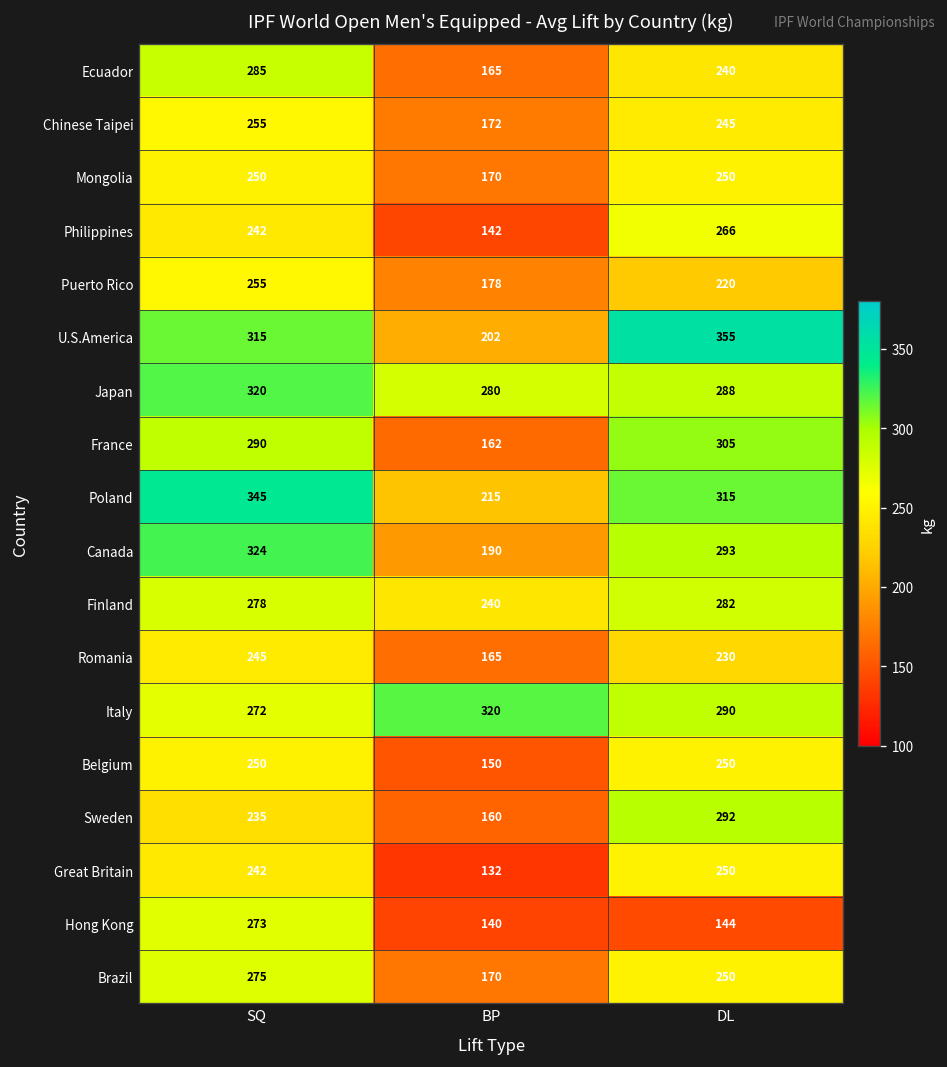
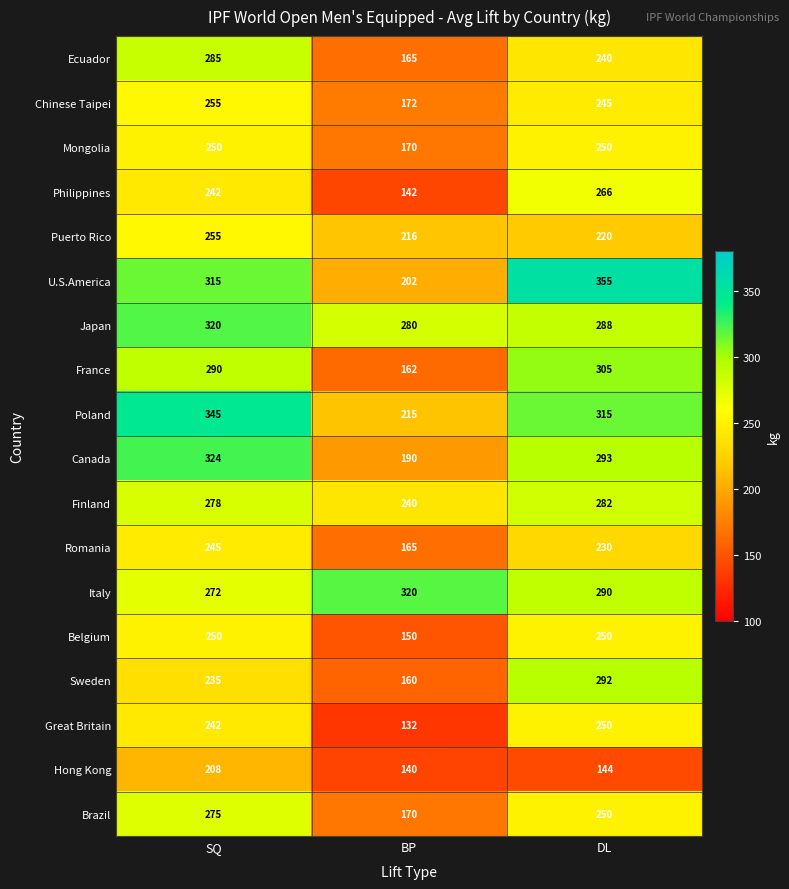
Puerto Rico, BP: 178 -> 216
Hong Kong, SQ: 273 -> 208
